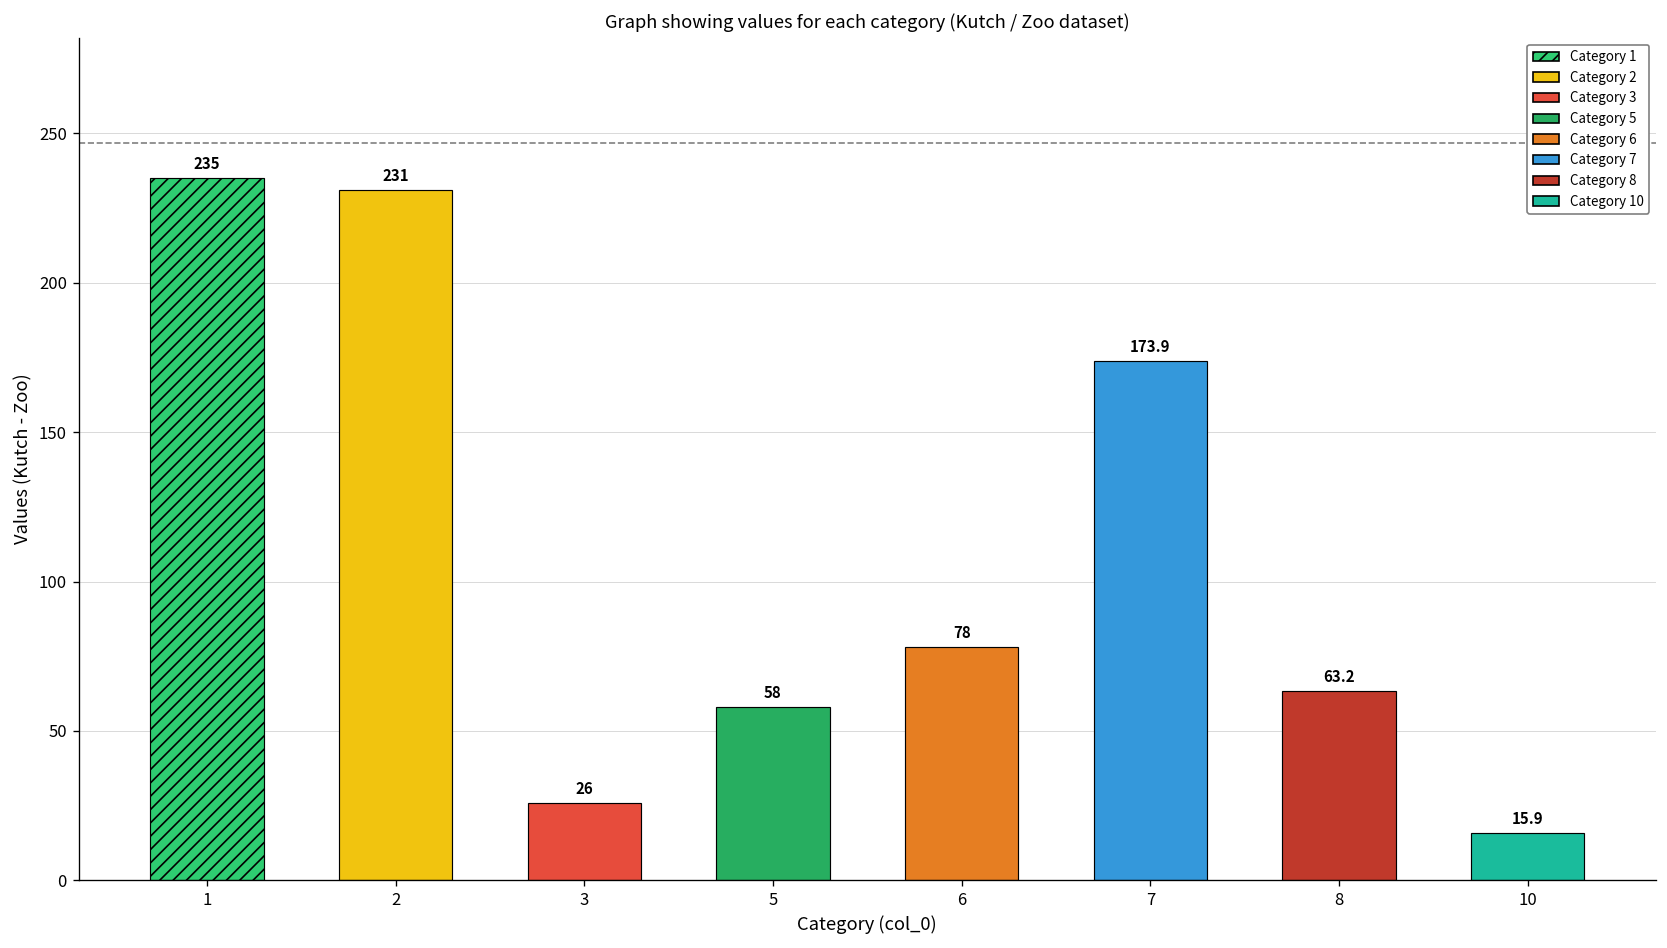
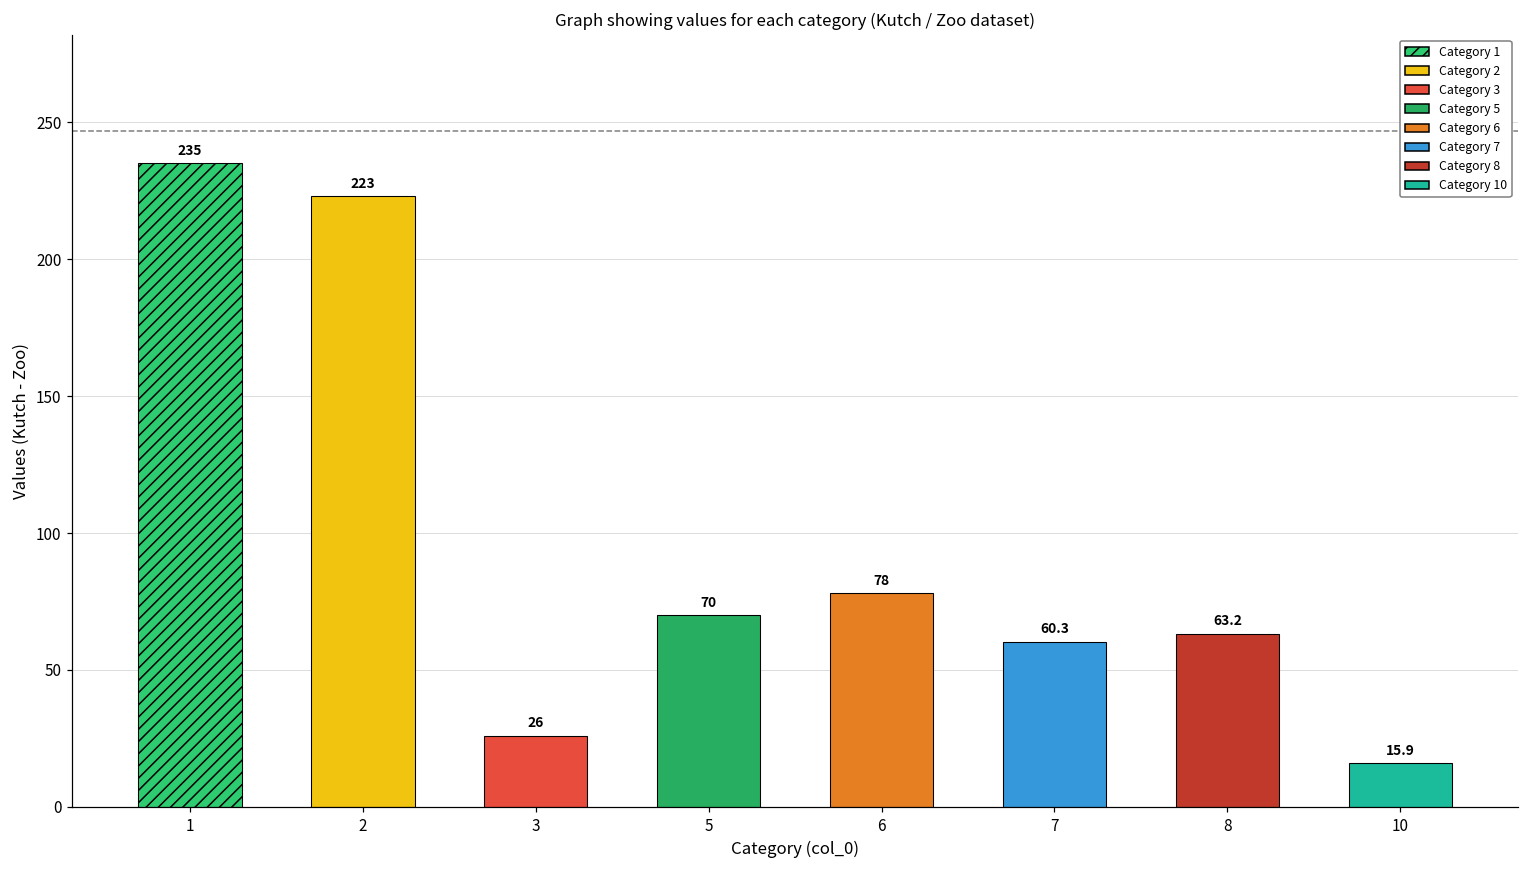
2: 231 -> 223
5: 58 -> 70
7: 173.9 -> 60.3
